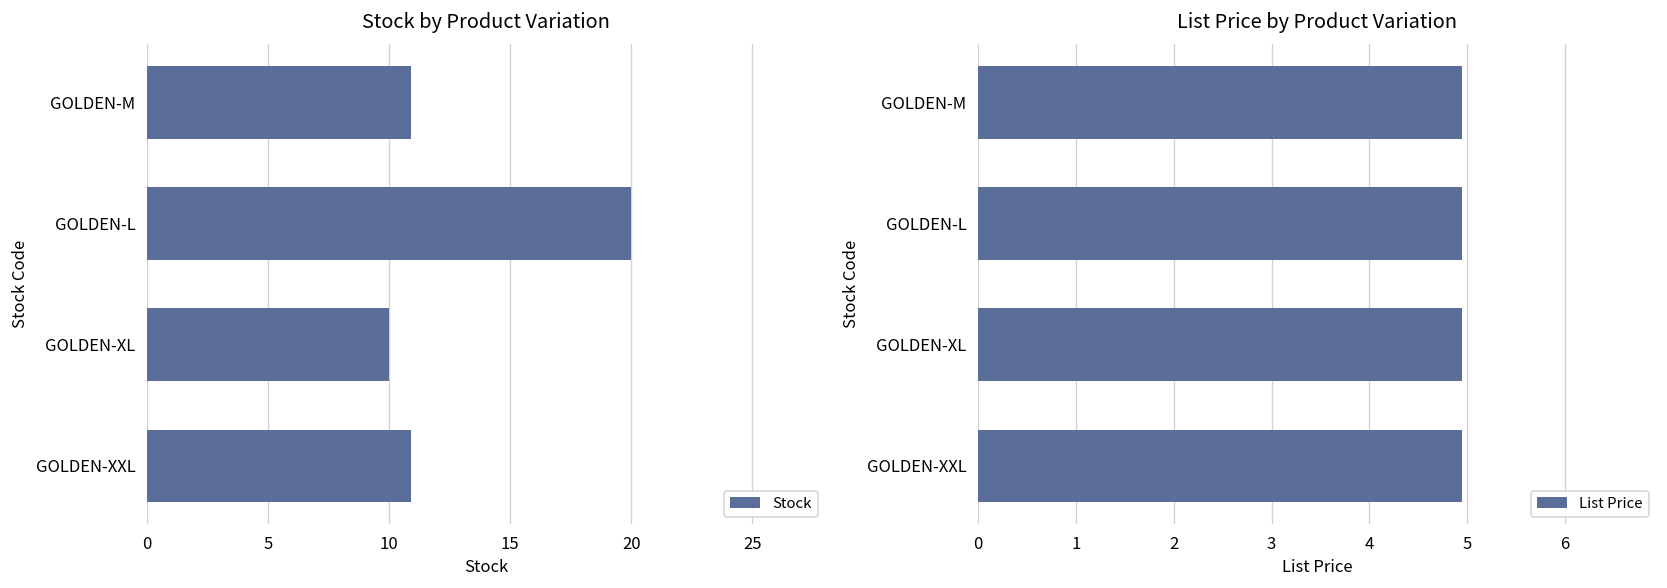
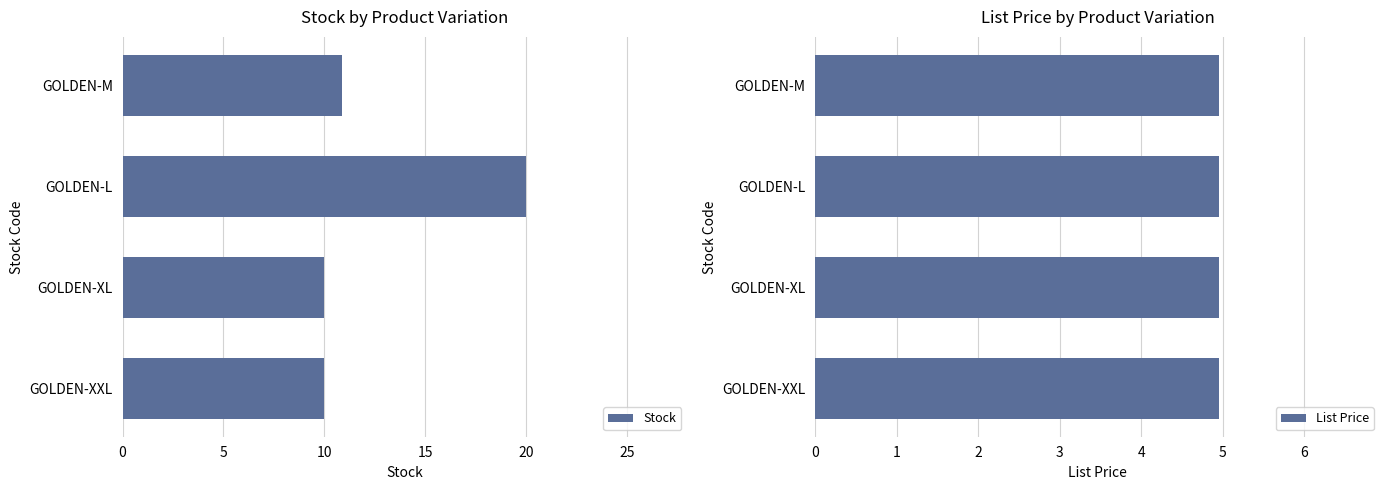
Stock by Product Variation, GOLDEN-XXL: 10.9 -> 10.0
